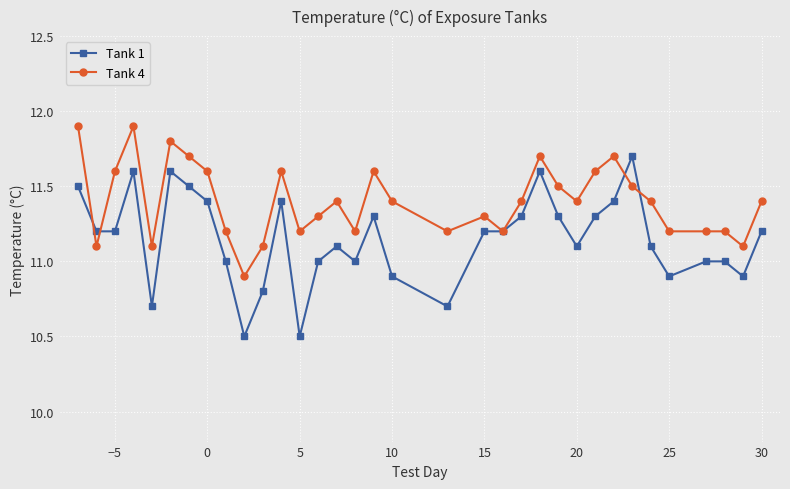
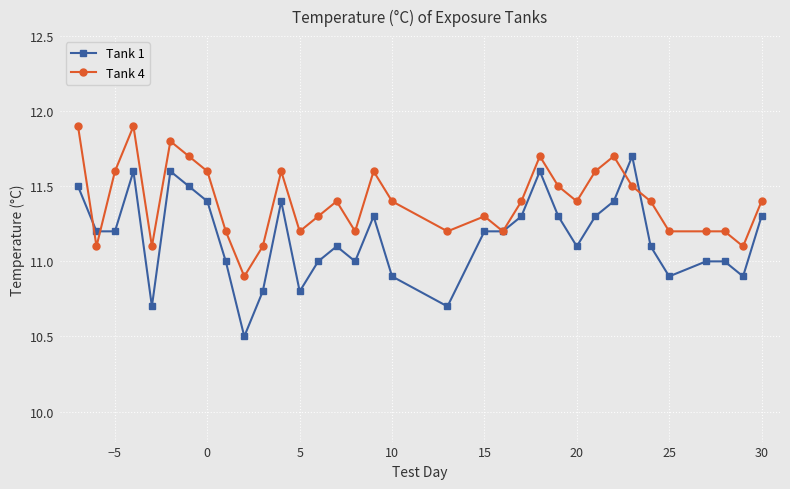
Tank 1, 5: 10.5 -> 10.8
Tank 1, 30: 11.2 -> 11.3
